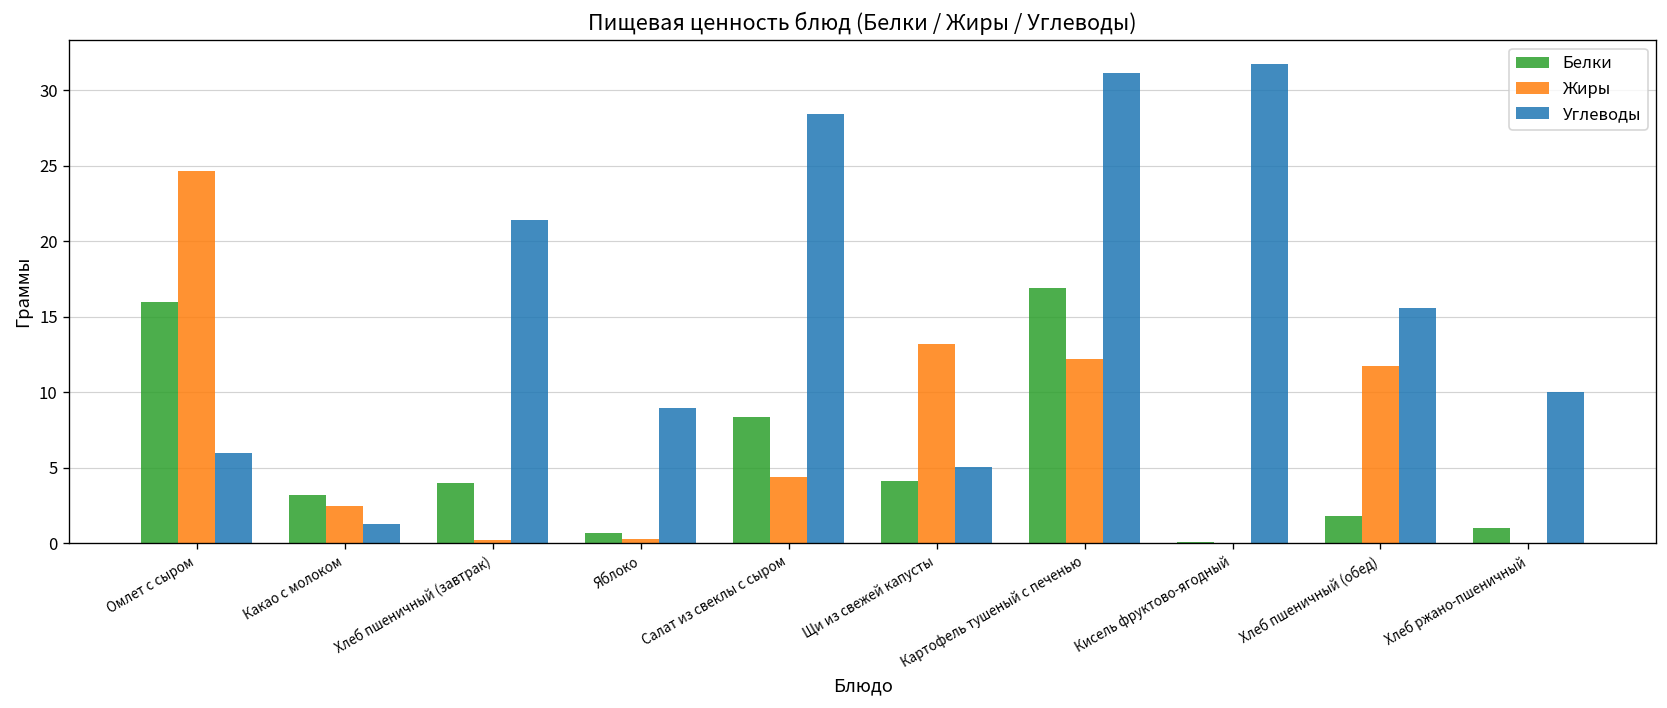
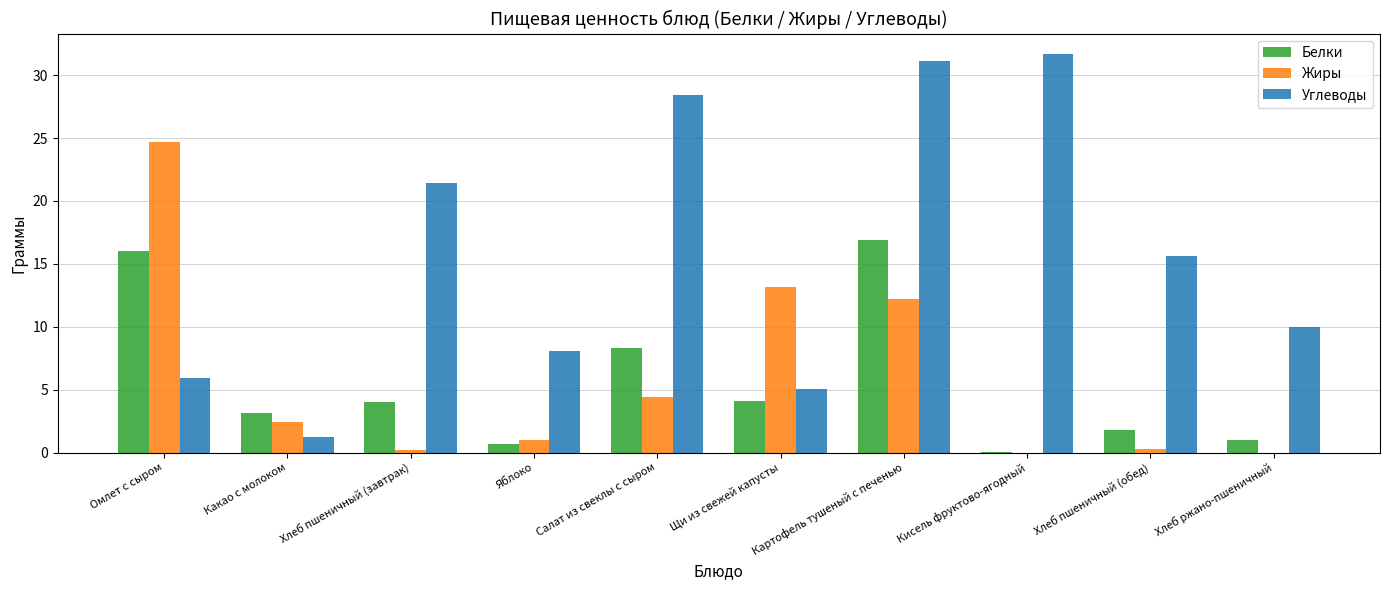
Жиры, Яблоко: 0.3 -> 1.0
Углеводы, Яблоко: 9.0 -> 8.1
Жиры, Хлеб пшеничный (обед): 11.7 -> 0.3
